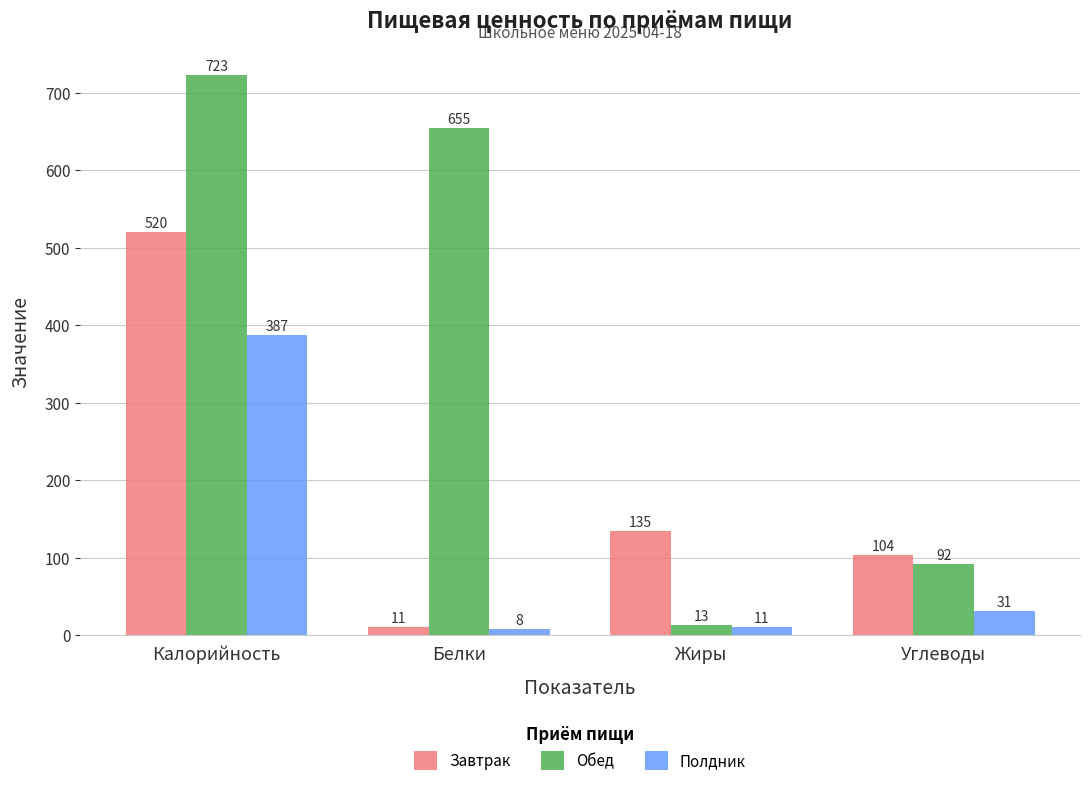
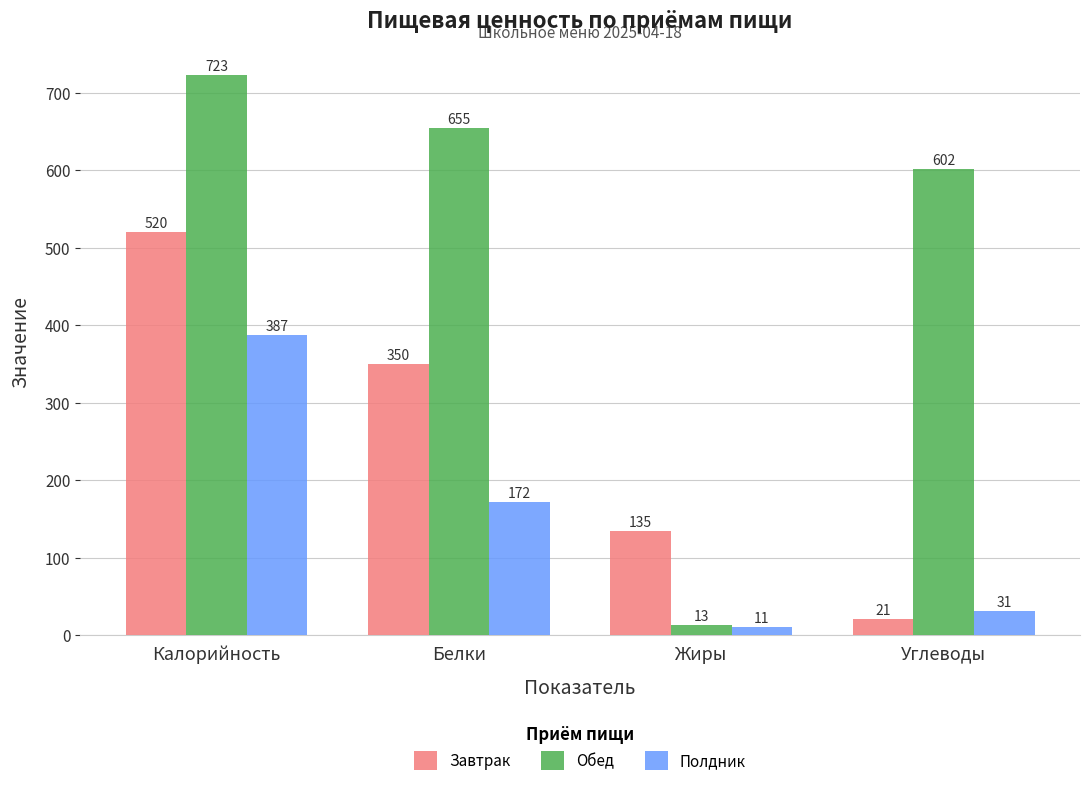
Завтрак, Белки: 11 -> 350
Полдник, Белки: 8 -> 172
Завтрак, Углеводы: 104 -> 21
Обед, Углеводы: 92 -> 602
